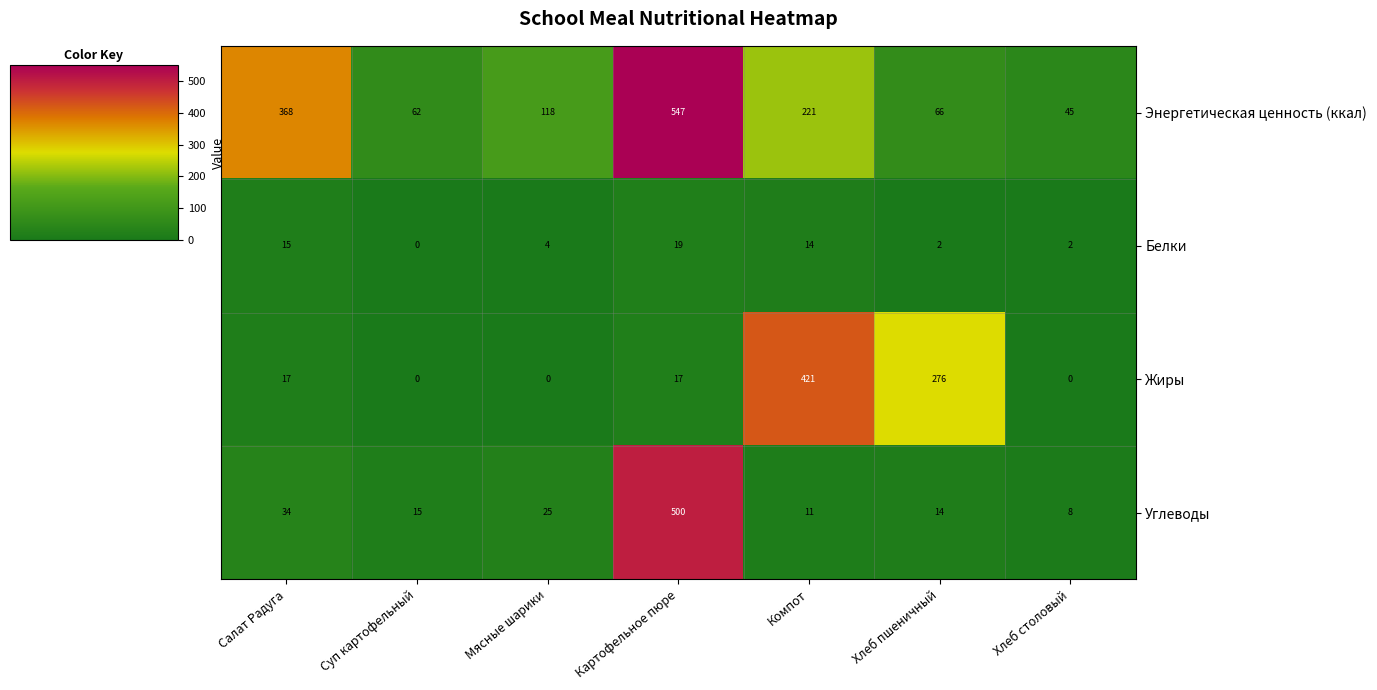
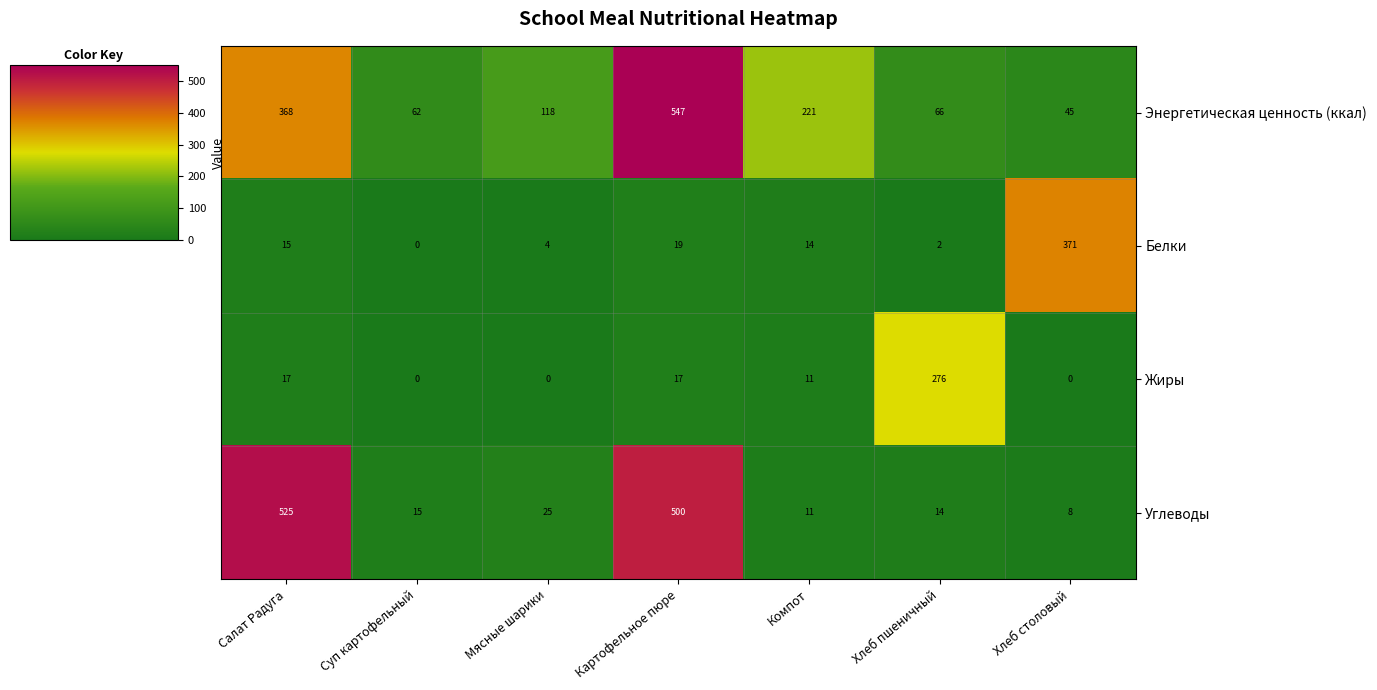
Белки, Хлеб столовый: 2 -> 371
Жиры, Компот: 421 -> 11
Углеводы, Салат Радуга: 34 -> 525
